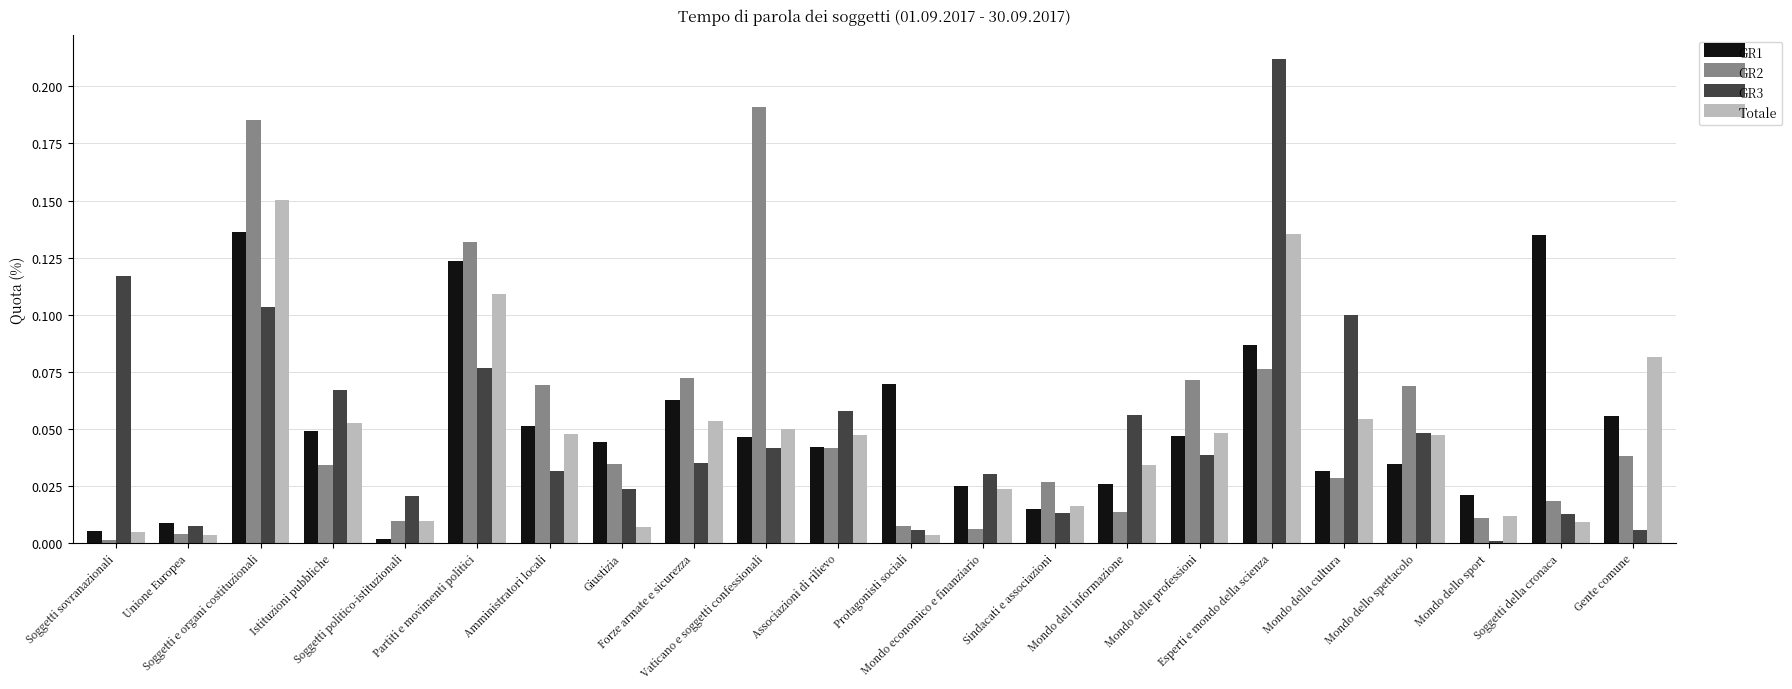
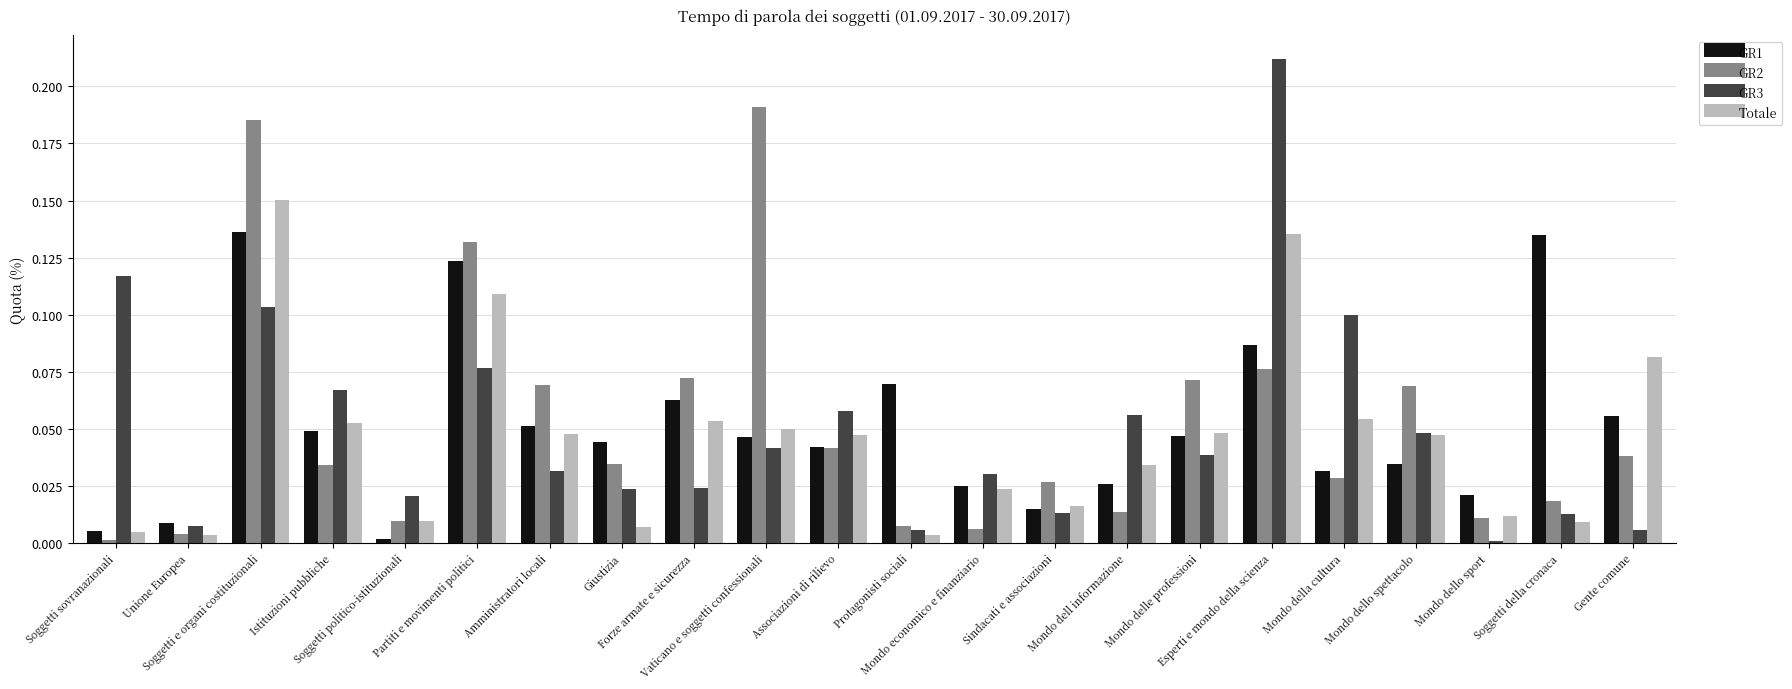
GR3, Forze armate e sicurezza: 0.035 -> 0.024
